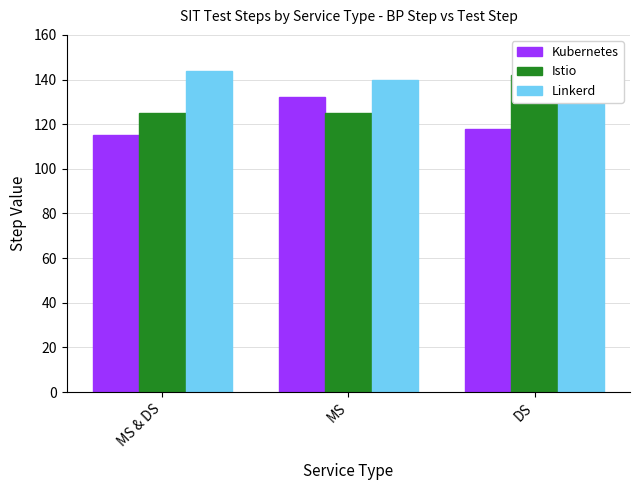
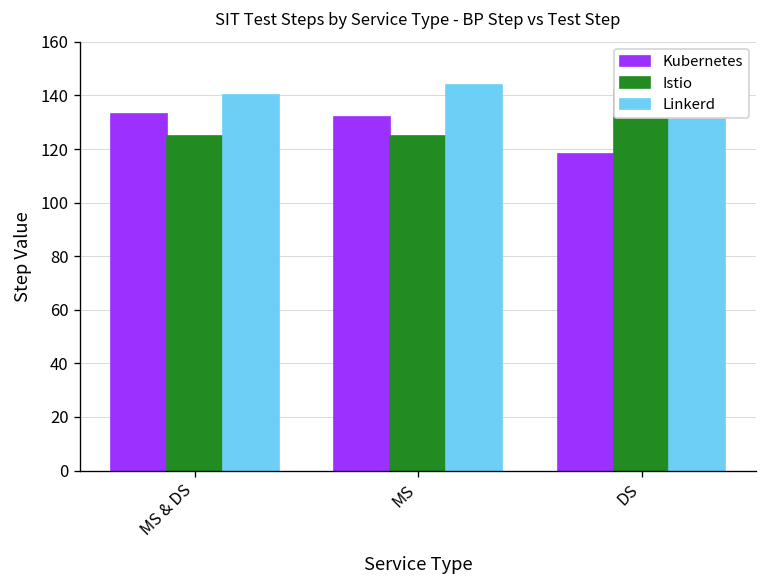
Kubernetes, MS & DS: 115 -> 133
Linkerd, MS & DS: 144 -> 140
Linkerd, MS: 140 -> 144
